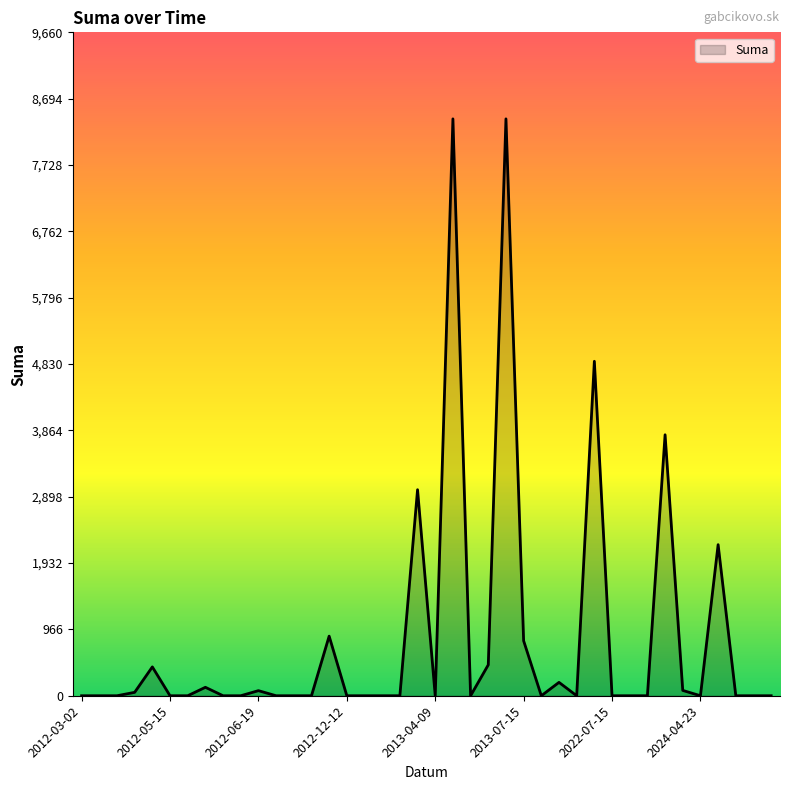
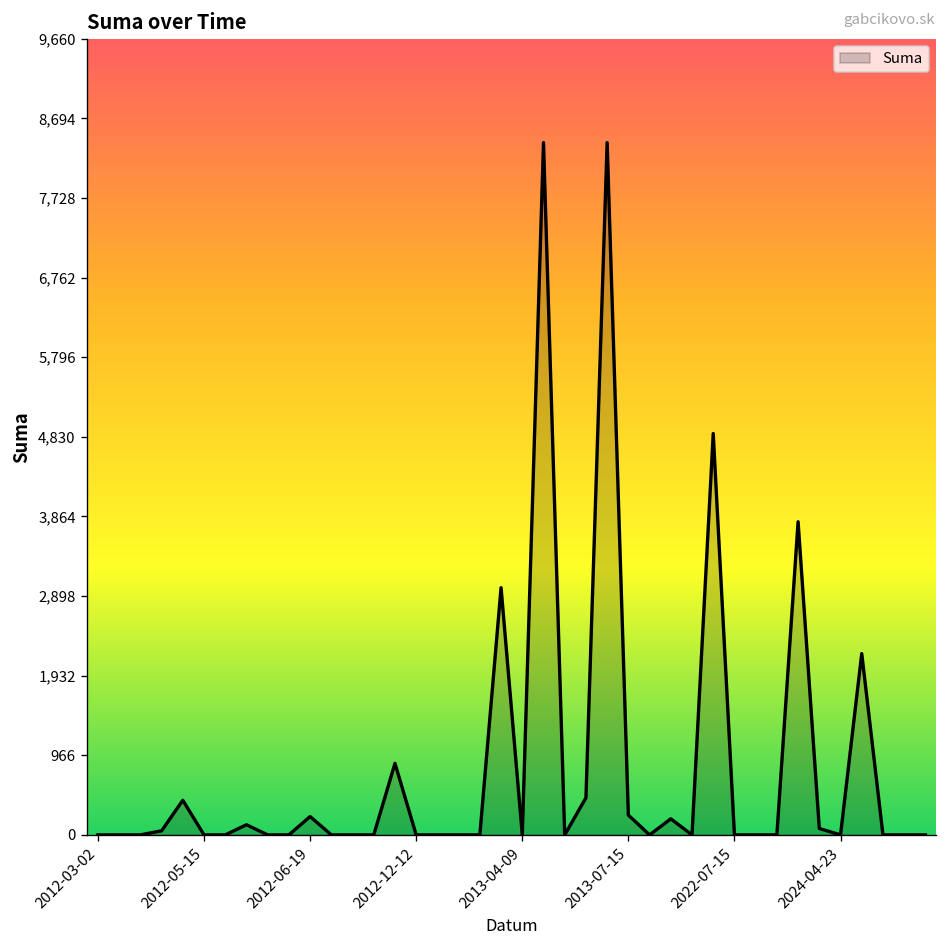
2012-06-19: 100 -> 200
2013-07-15: 800 -> 200
